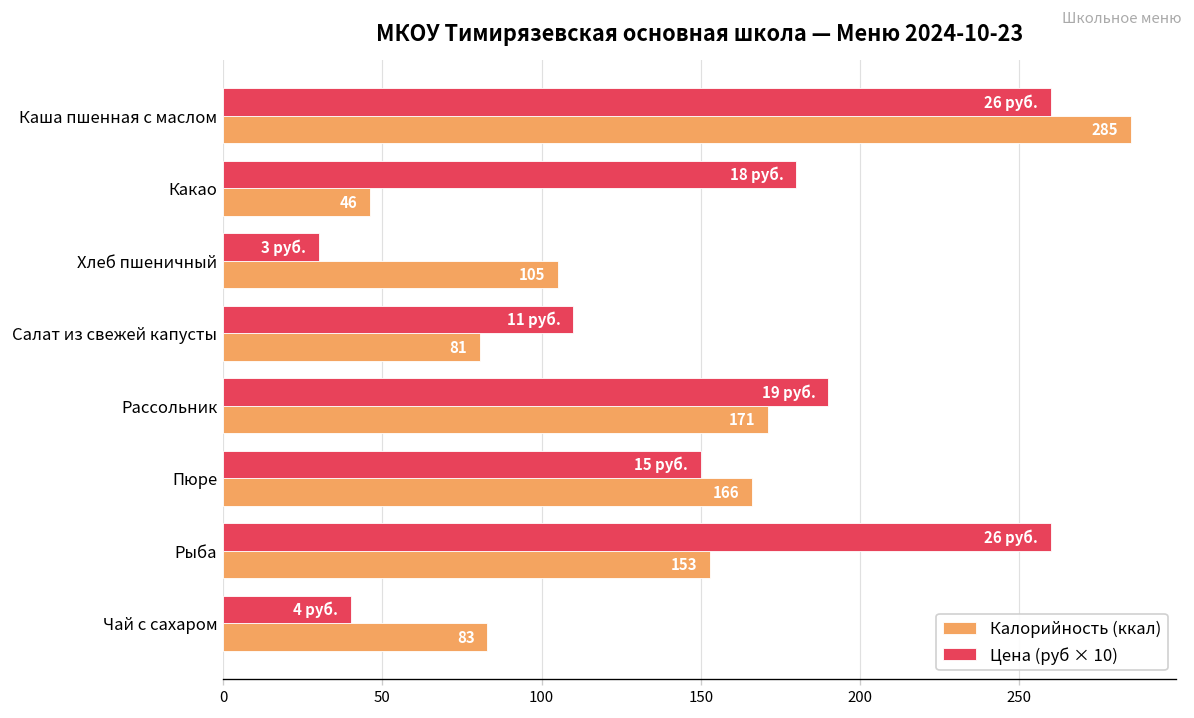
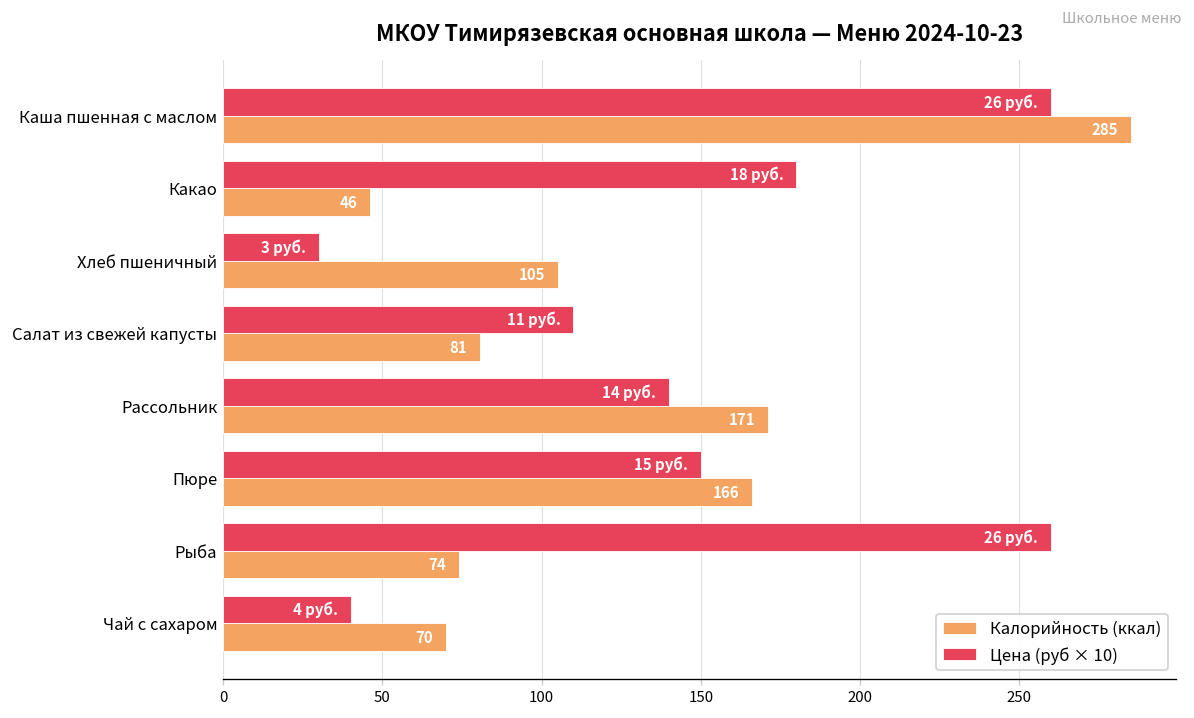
Цена (руб × 10), Рассольник: 19 -> 14
Калорийность (ккал), Рыба: 153 -> 74
Калорийность (ккал), Чай с сахаром: 83 -> 70
